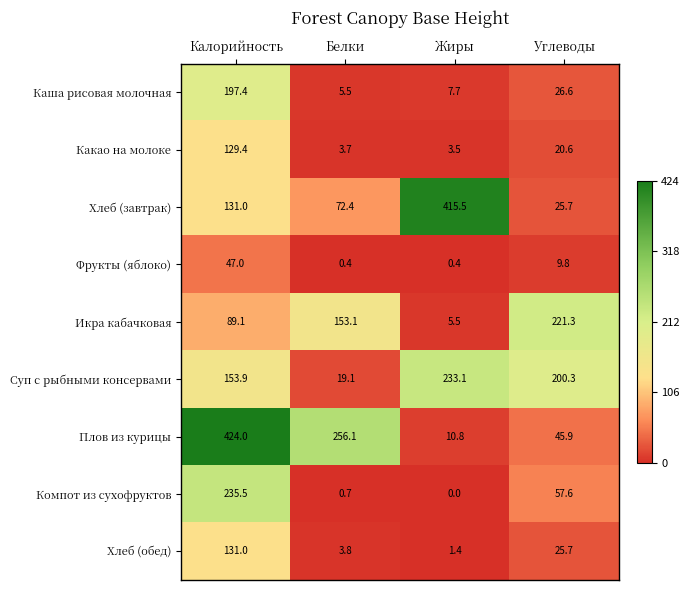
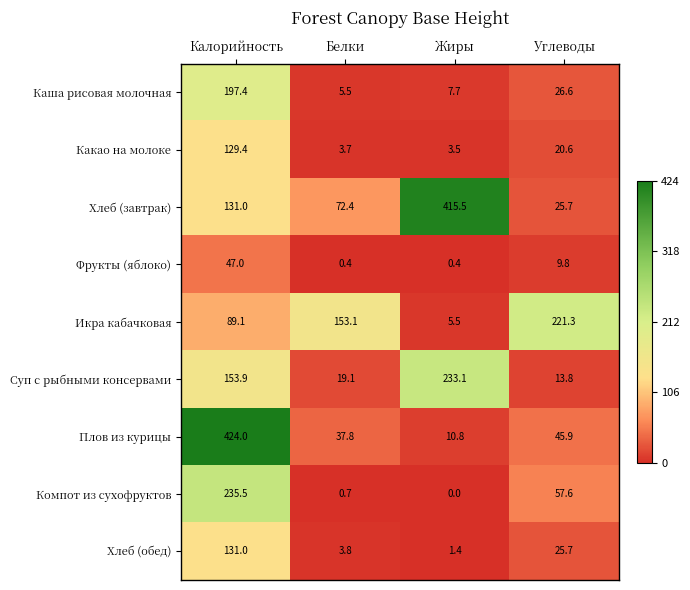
Суп с рыбными консервами, Углеводы: 200.3 -> 13.8
Плов из курицы, Белки: 256.1 -> 37.8
